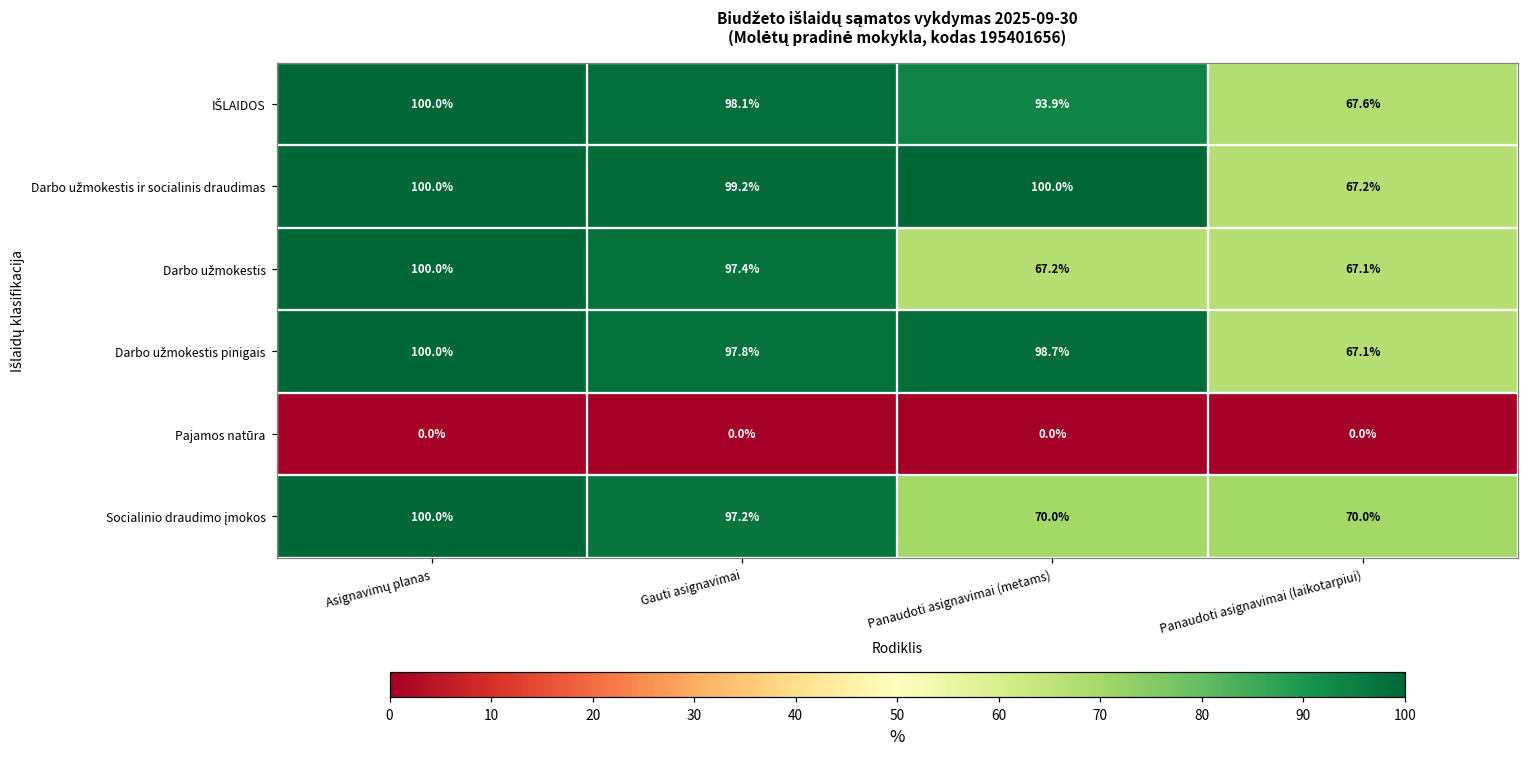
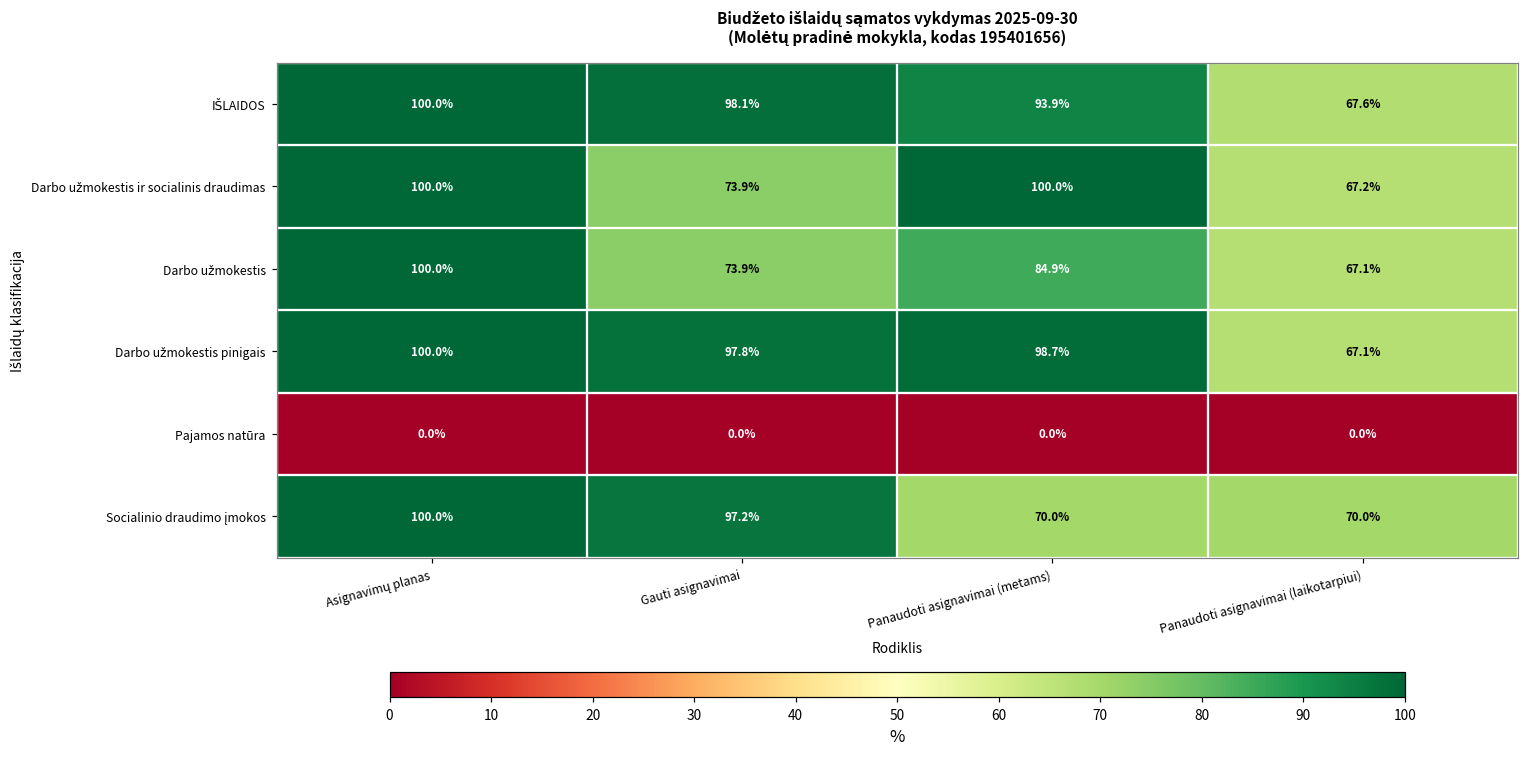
Darbo užmokestis ir socialinis draudimas, Gauti asignavimai: 99.2% -> 73.9%
Darbo užmokestis, Gauti asignavimai: 97.4% -> 73.9%
Darbo užmokestis, Panaudoti asignavimai (metams): 67.2% -> 84.9%
